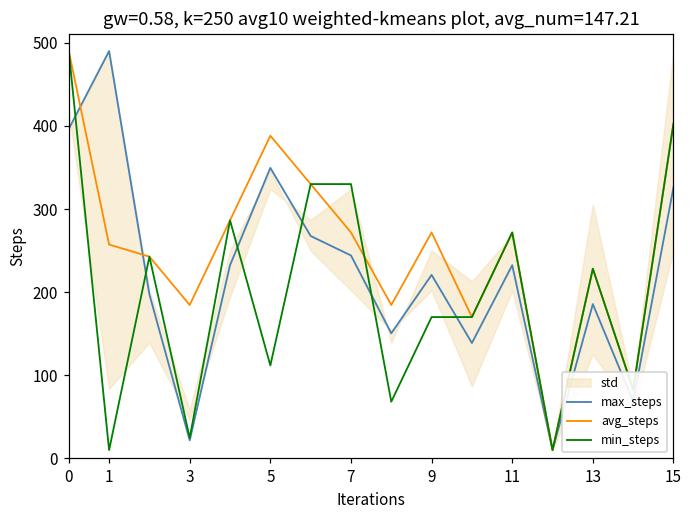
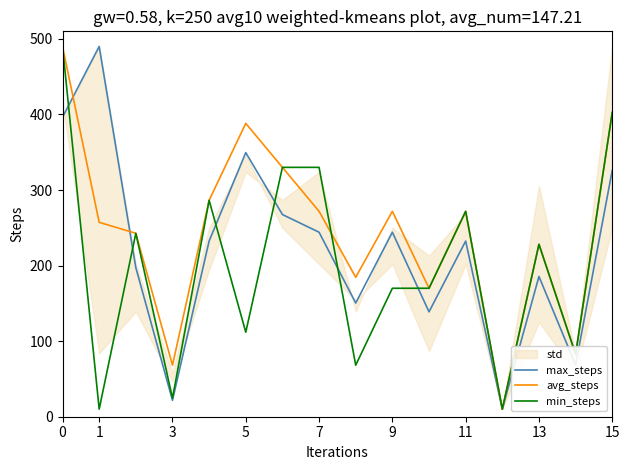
avg_steps, 3: 180 -> 70
max_steps, 9: 220 -> 240
